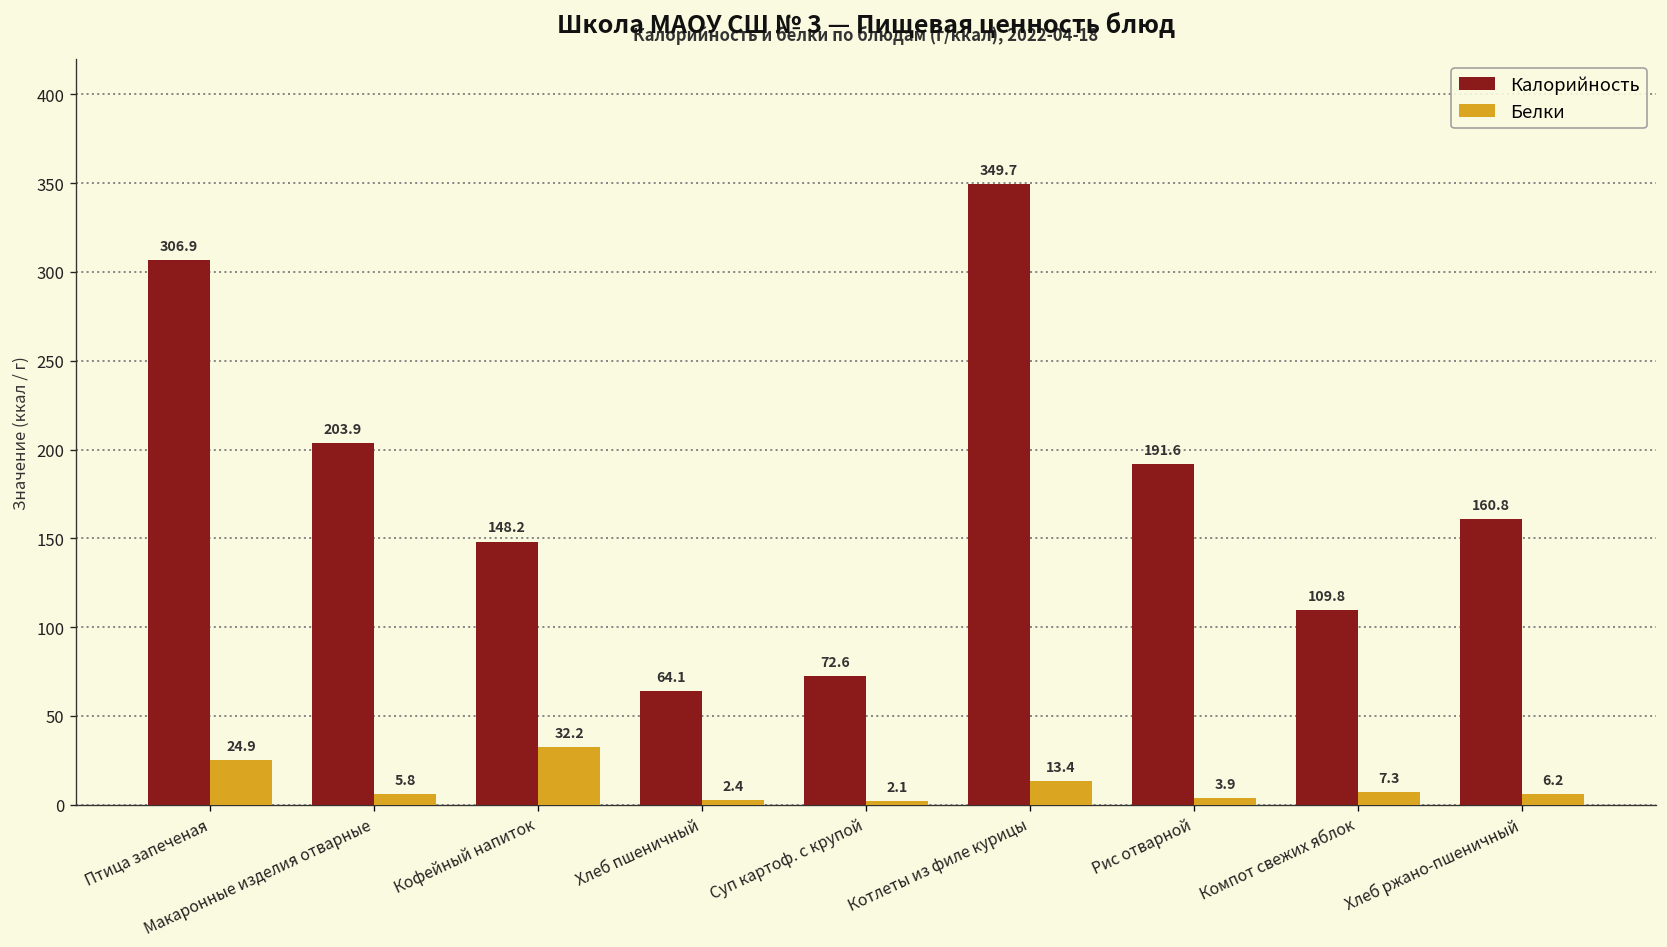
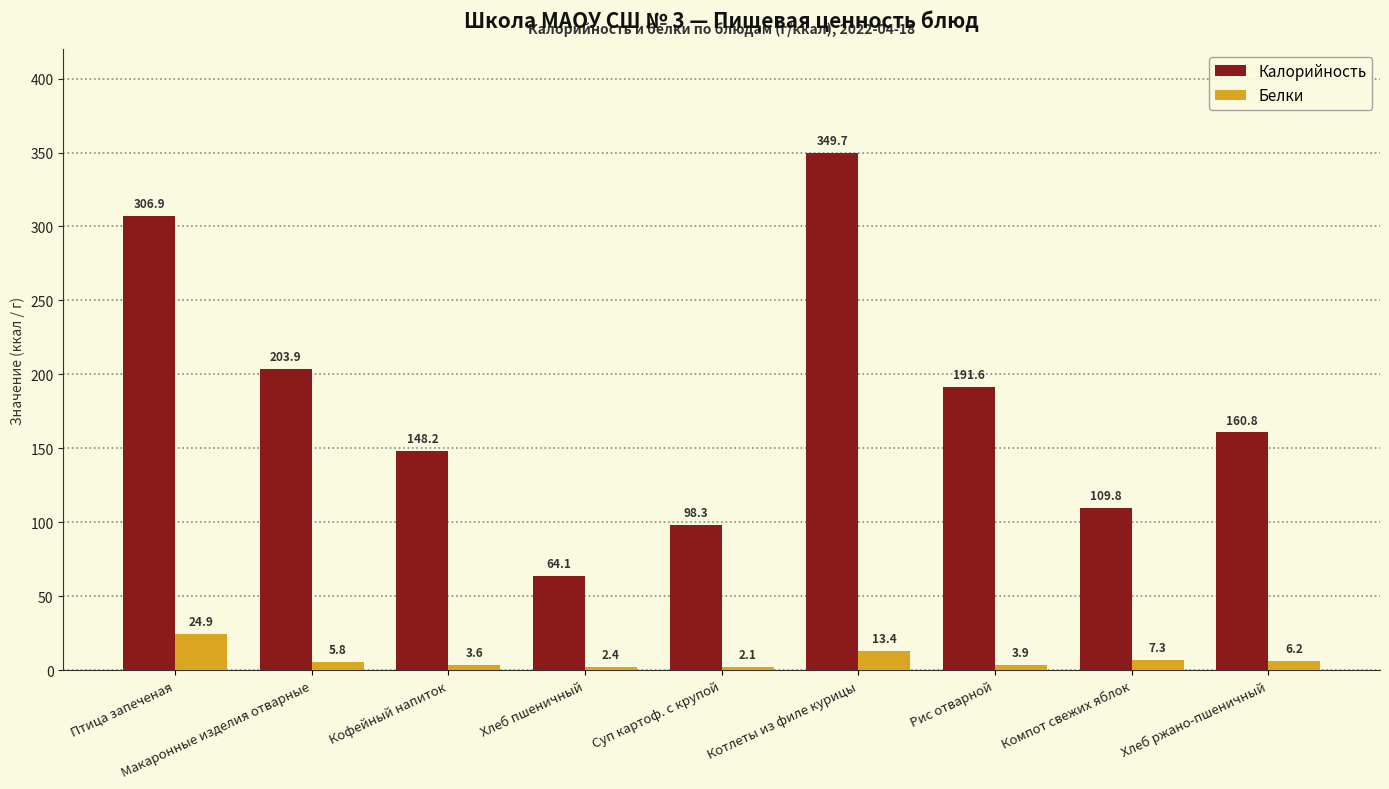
Белки, Кофейный напиток: 32.2 -> 3.6
Калорийность, Суп картоф. с крупой: 72.6 -> 98.3
